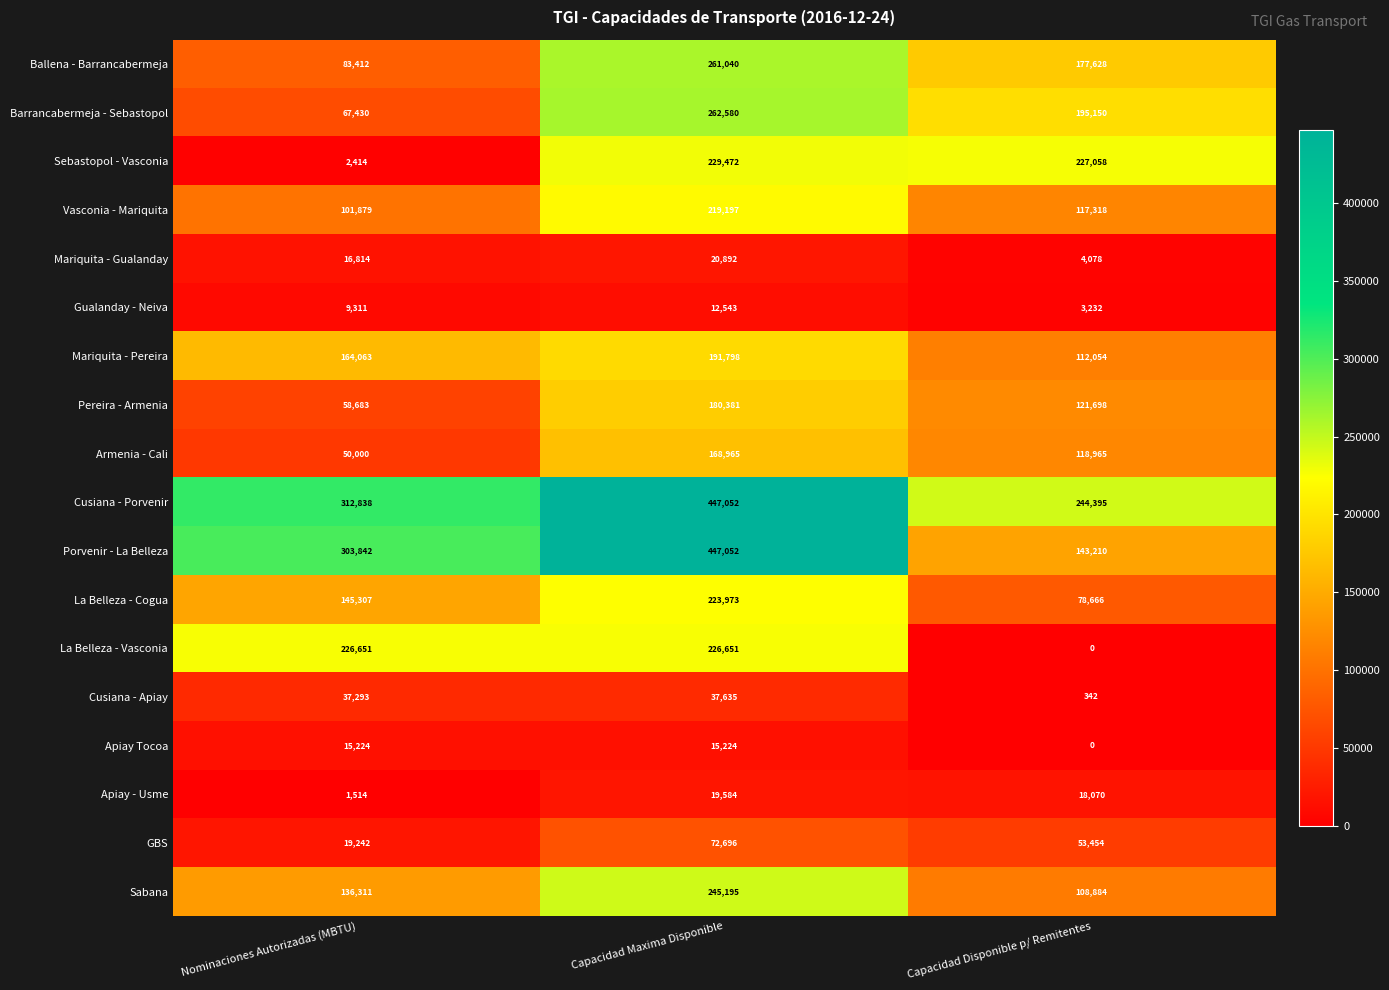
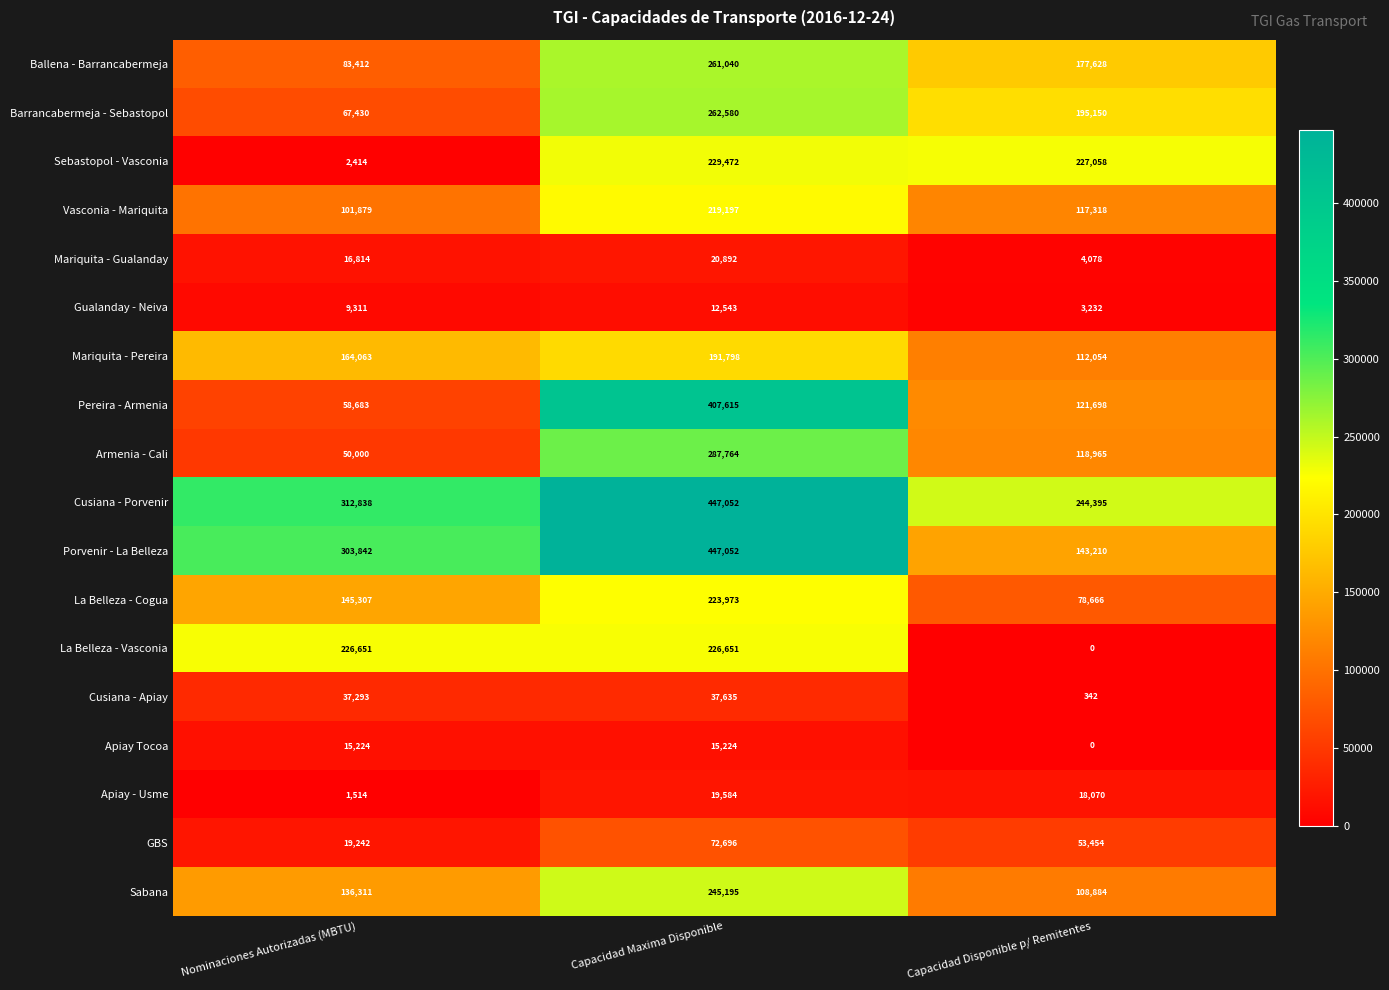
Pereira - Armenia, Capacidad Maxima Disponible: 180,381 -> 407,615
Armenia - Cali, Capacidad Maxima Disponible: 168,965 -> 287,764
